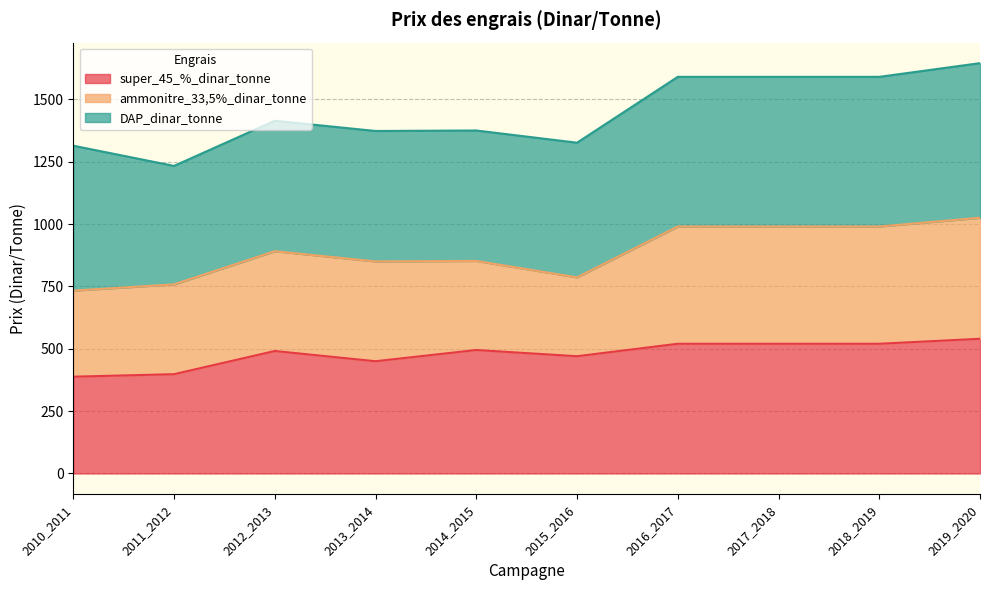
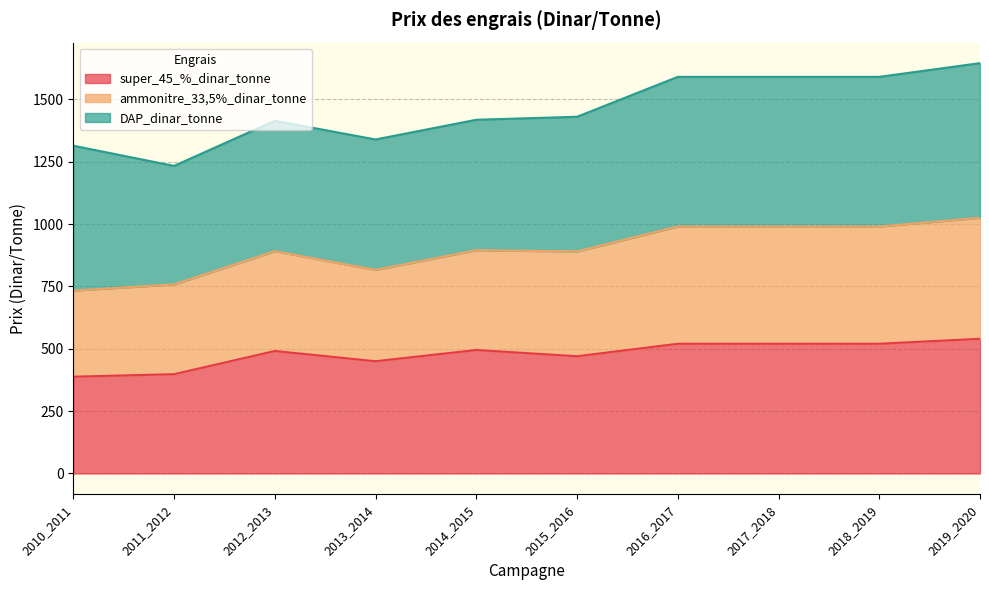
ammonitre_33,5%_dinar_tonne, 2013_2014: 400 -> 370
ammonitre_33,5%_dinar_tonne, 2014_2015: 360 -> 400
ammonitre_33,5%_dinar_tonne, 2015_2016: 320 -> 420
